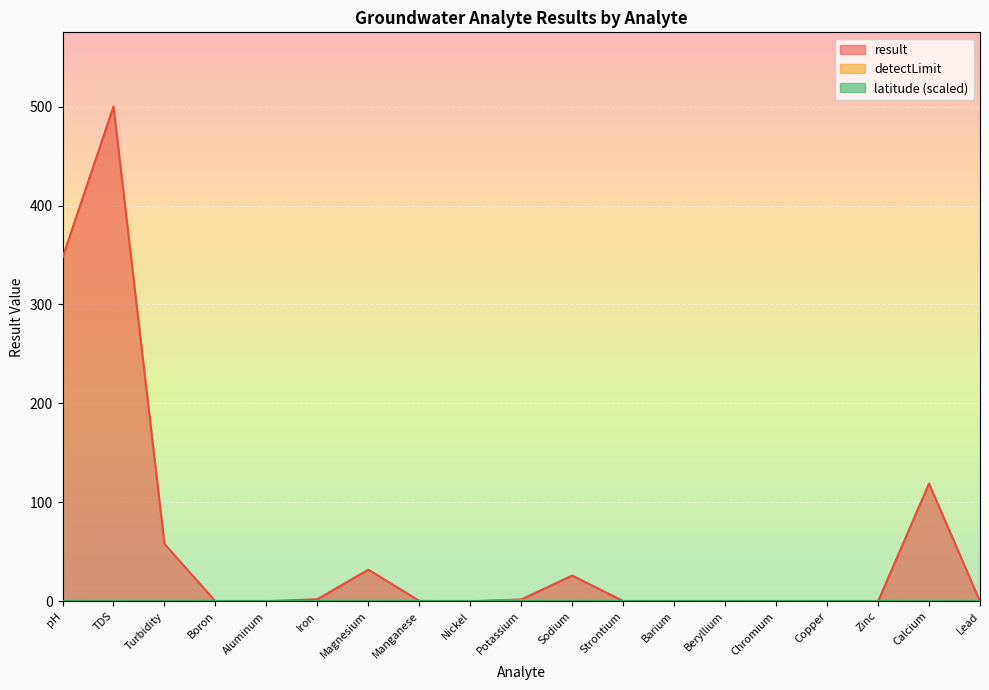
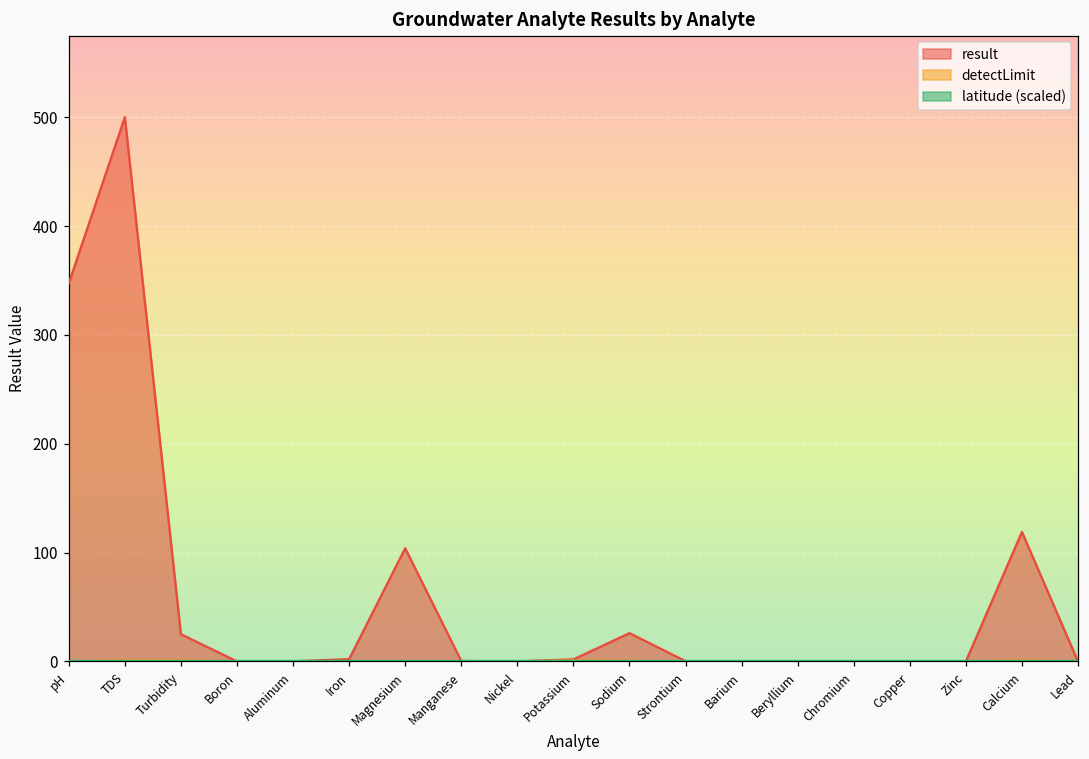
result, Turbidity: 60 -> 30
result, Magnesium: 30 -> 100
